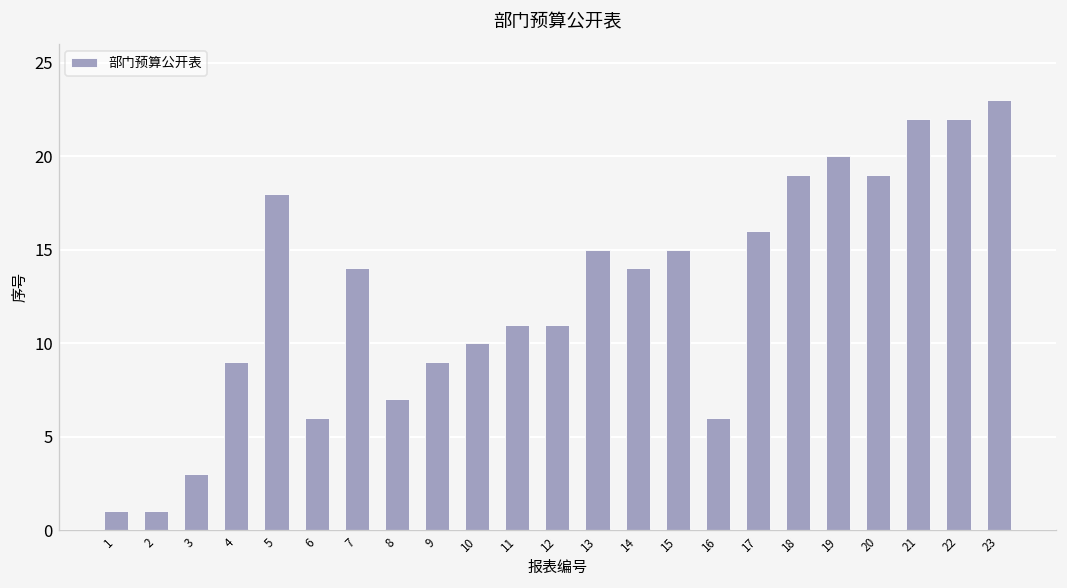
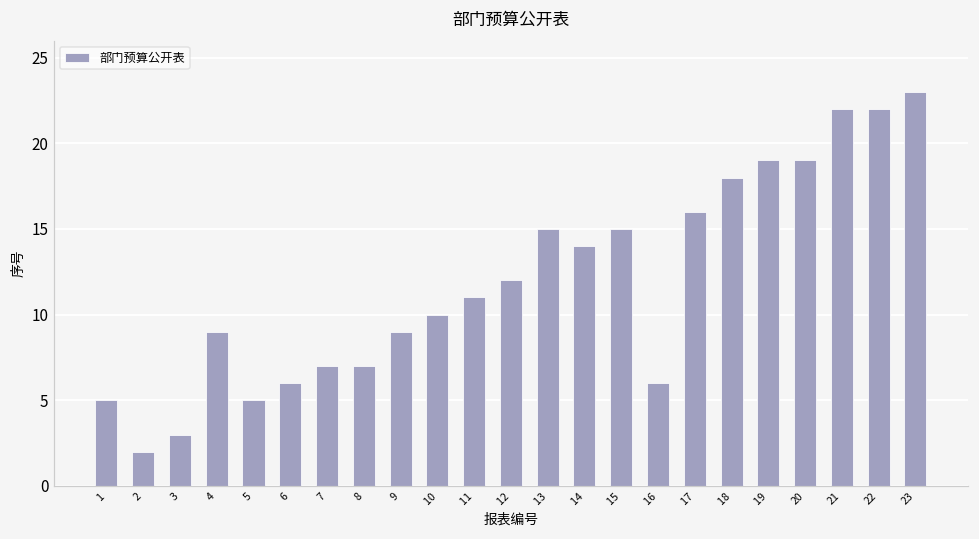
1: 1 -> 5
2: 1 -> 2
5: 18 -> 5
7: 14 -> 7
12: 11 -> 12
18: 19 -> 18
19: 20 -> 19
